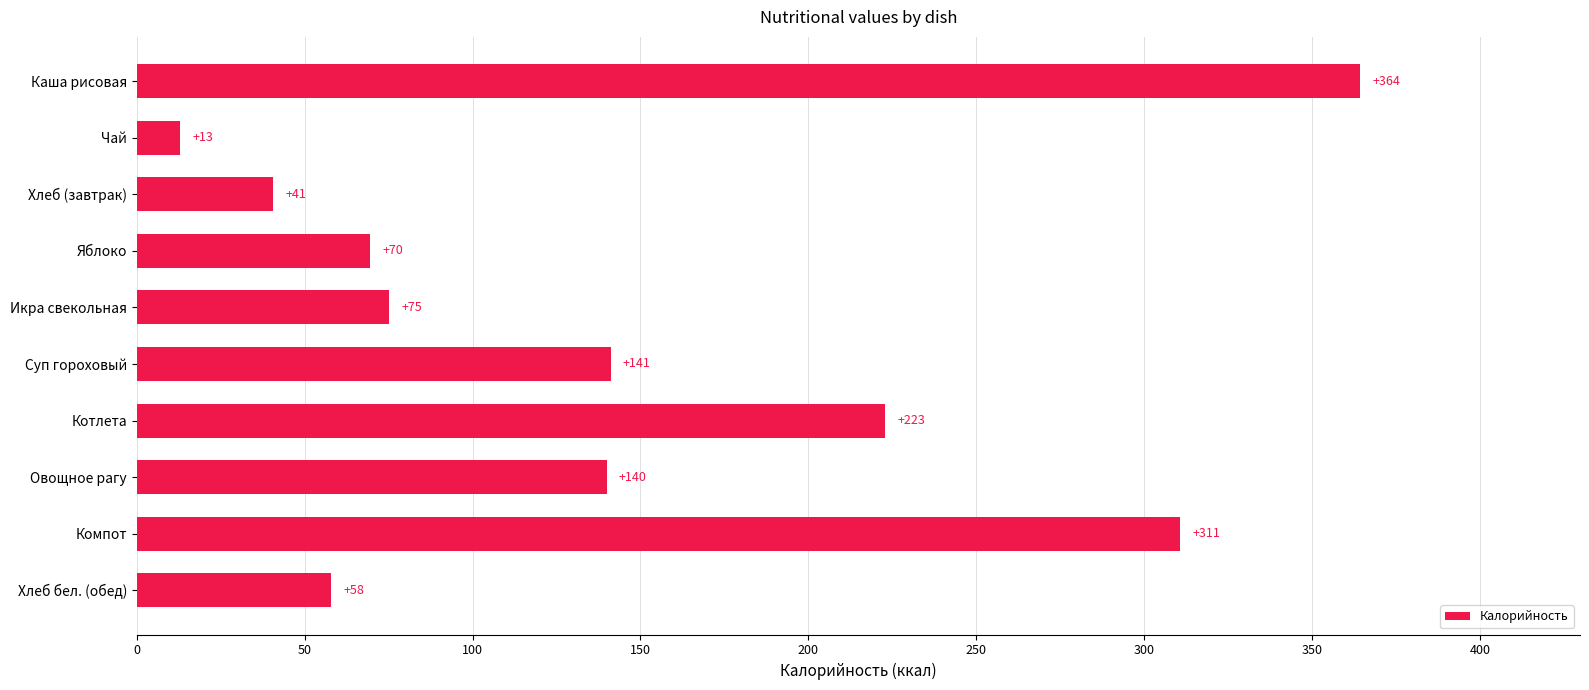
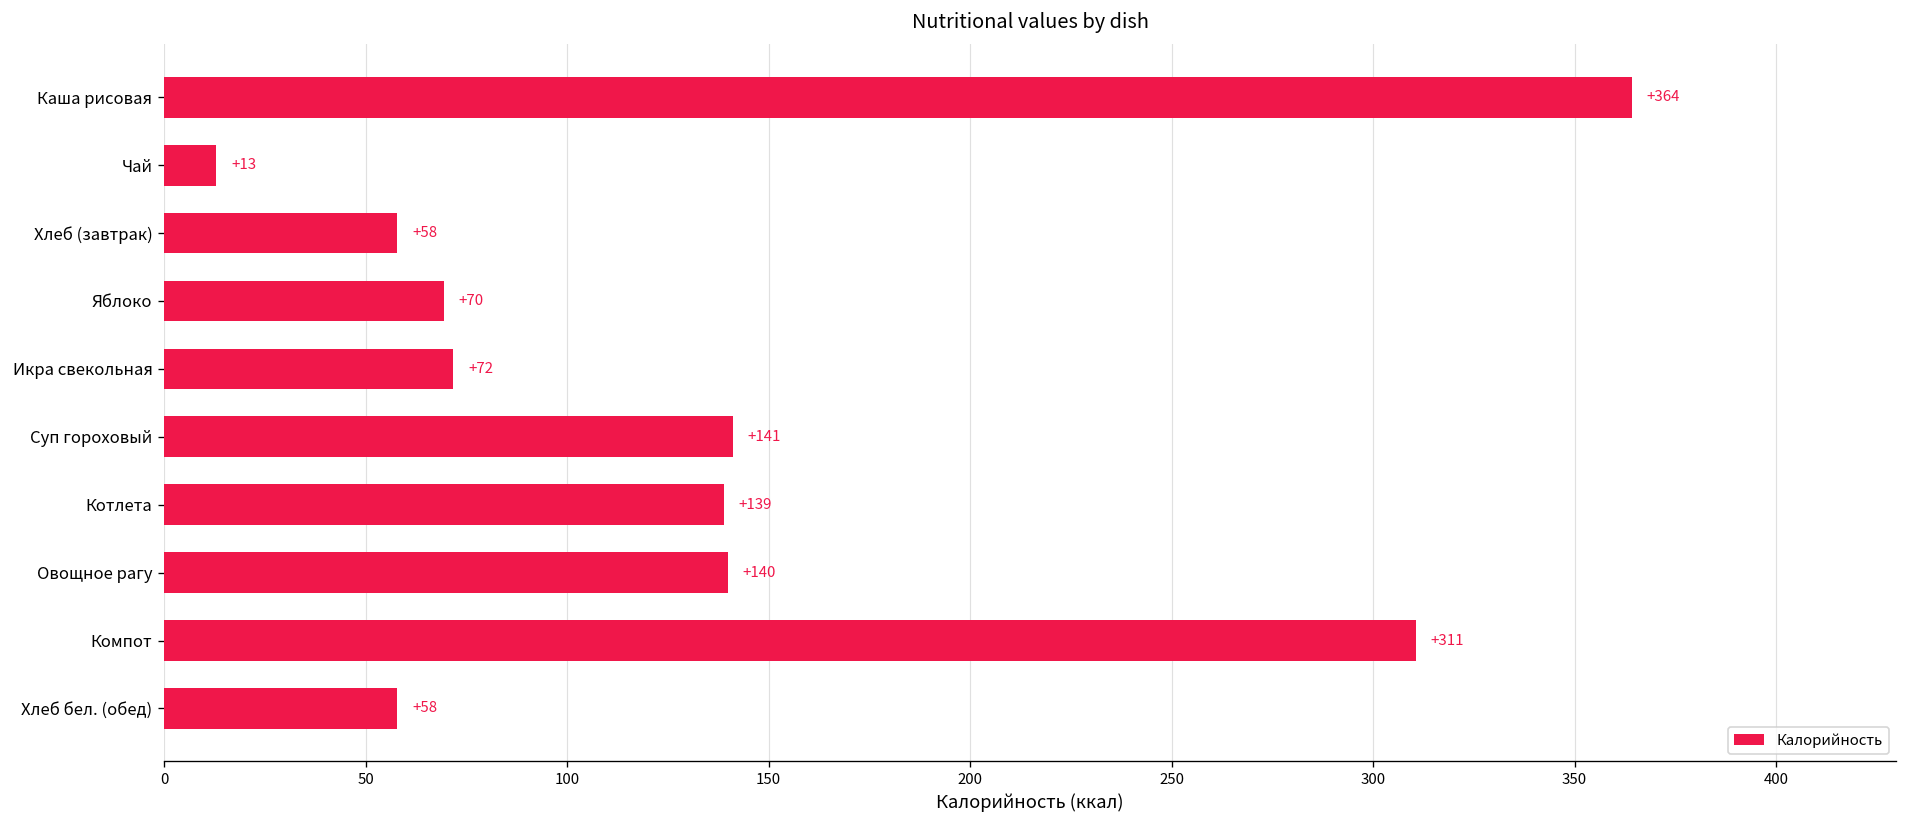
Хлеб (завтрак): +41 -> +58
Икра свекольная: +75 -> +72
Котлета: +223 -> +139
